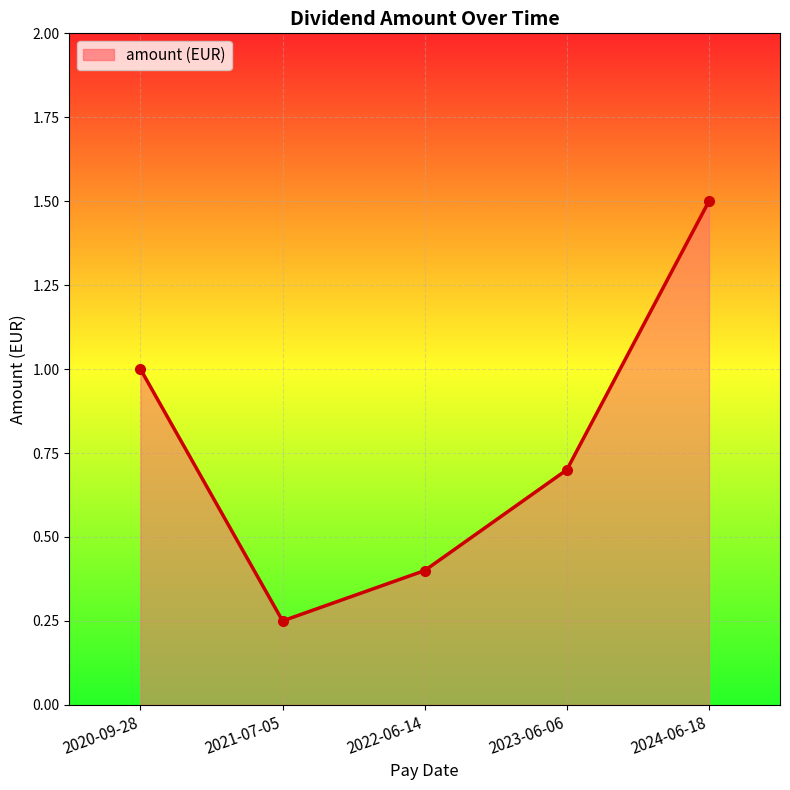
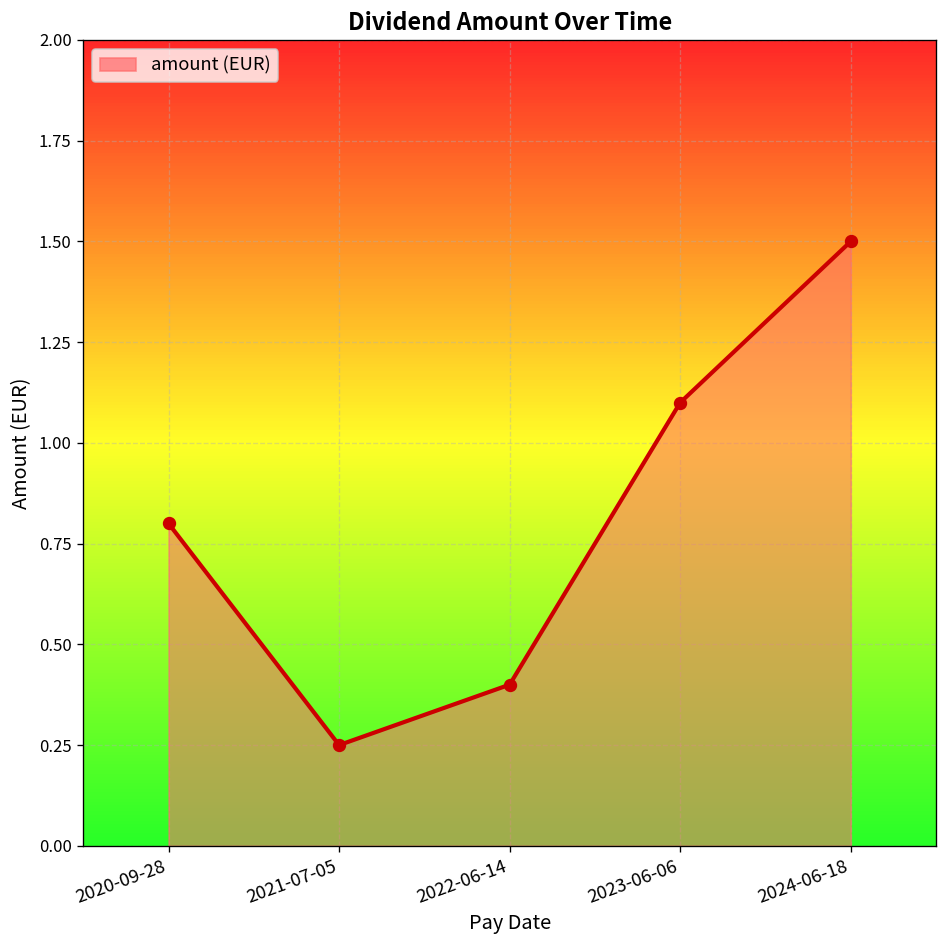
2020-09-28: 1.0 -> 0.8
2023-06-06: 0.7 -> 1.1
